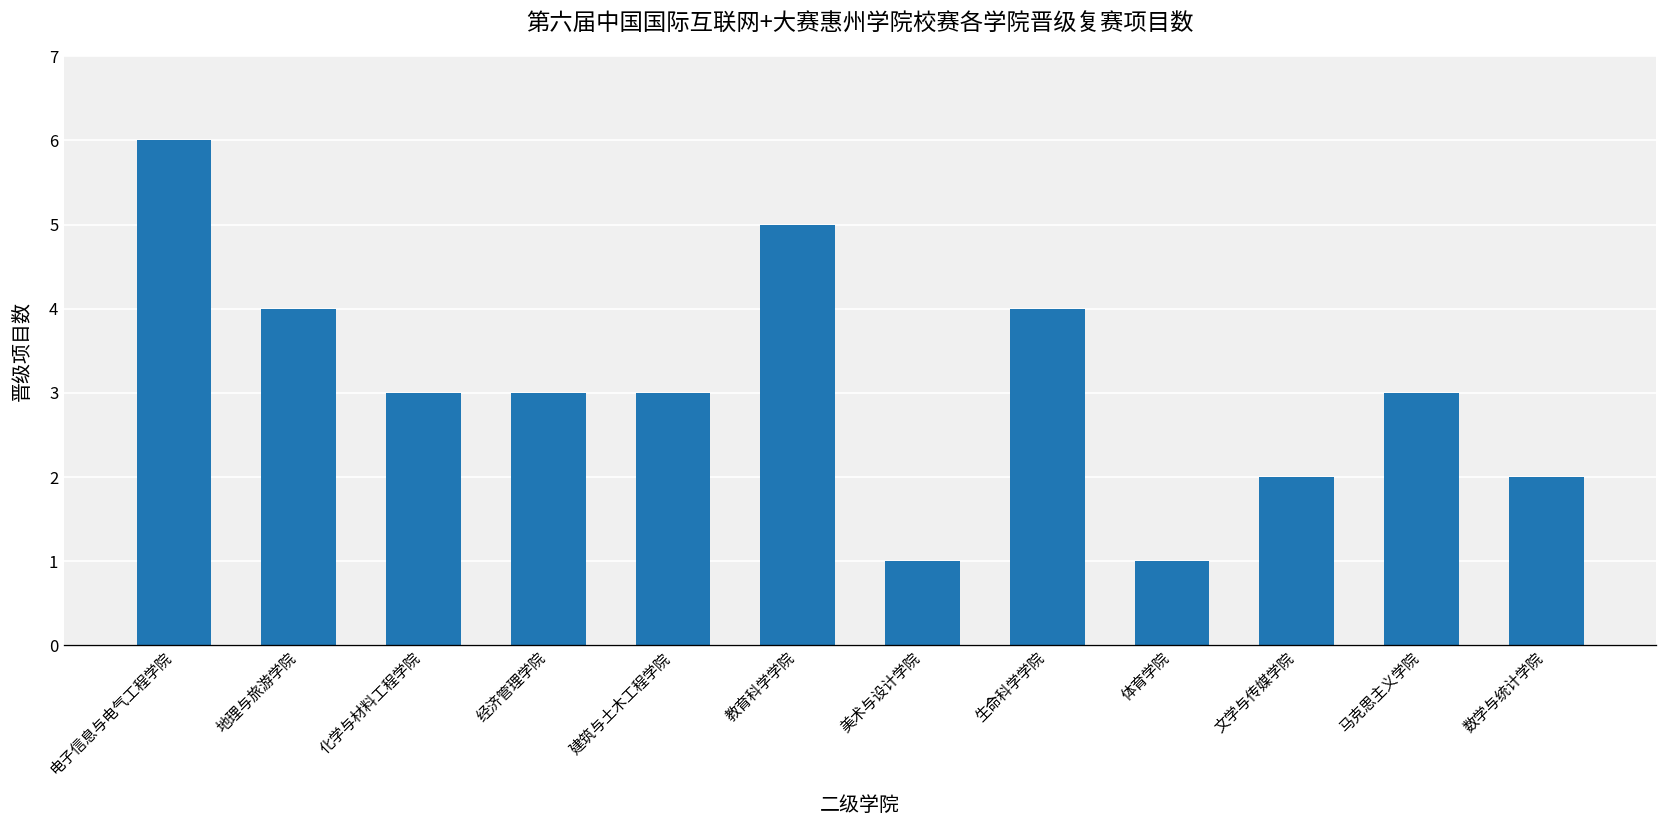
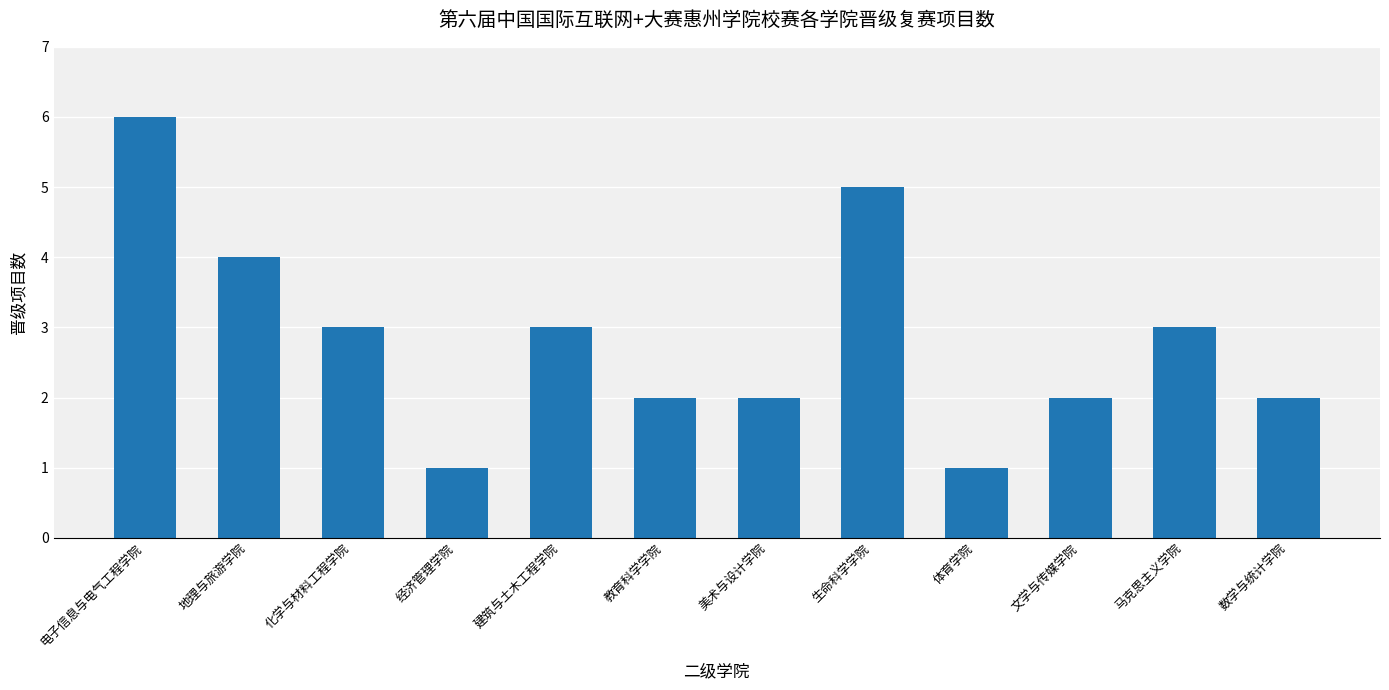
经济管理学院: 3 -> 1
教育科学学院: 5 -> 2
美术与设计学院: 1 -> 2
生命科学学院: 4 -> 5
